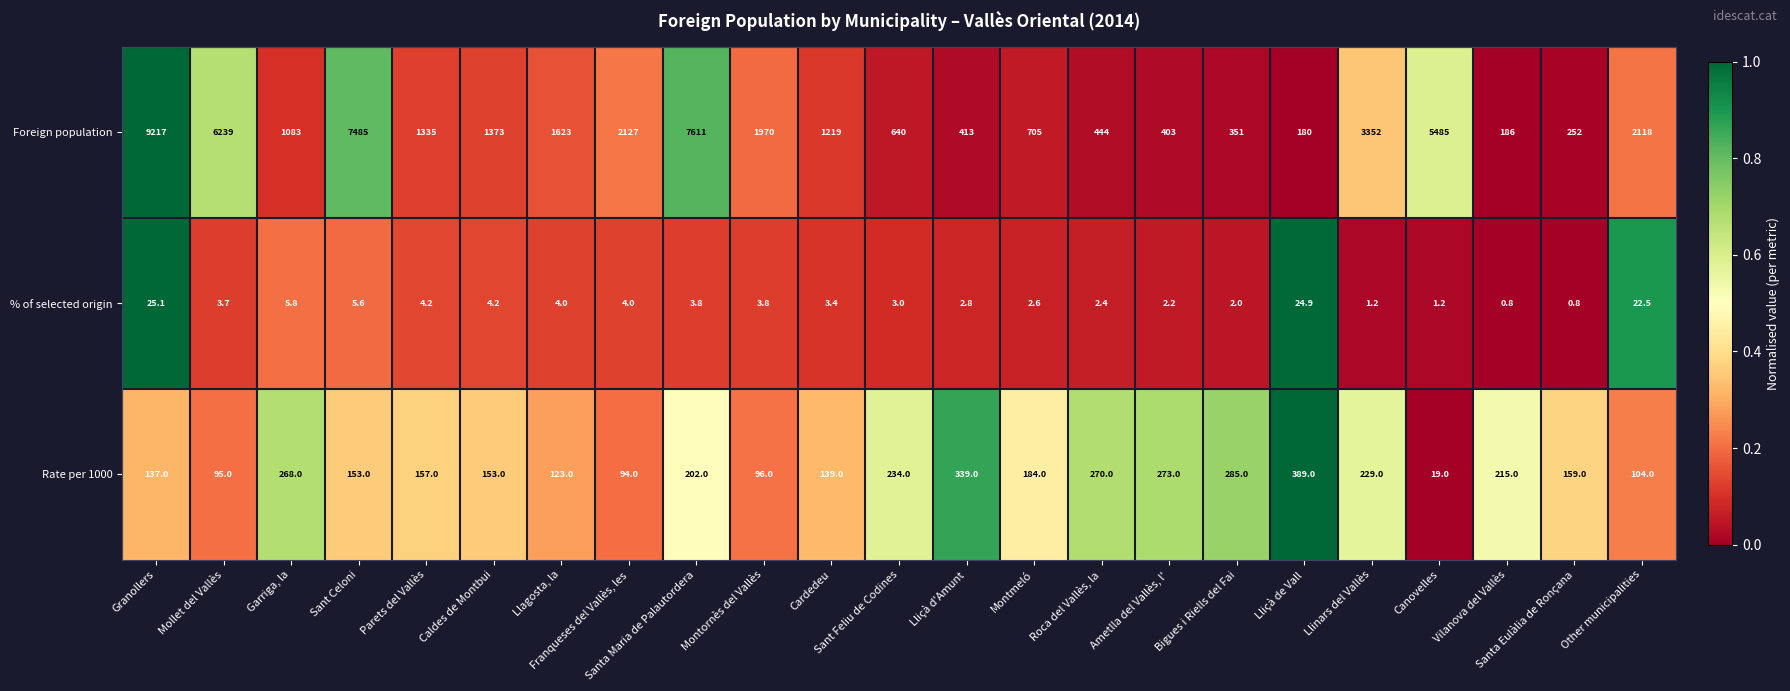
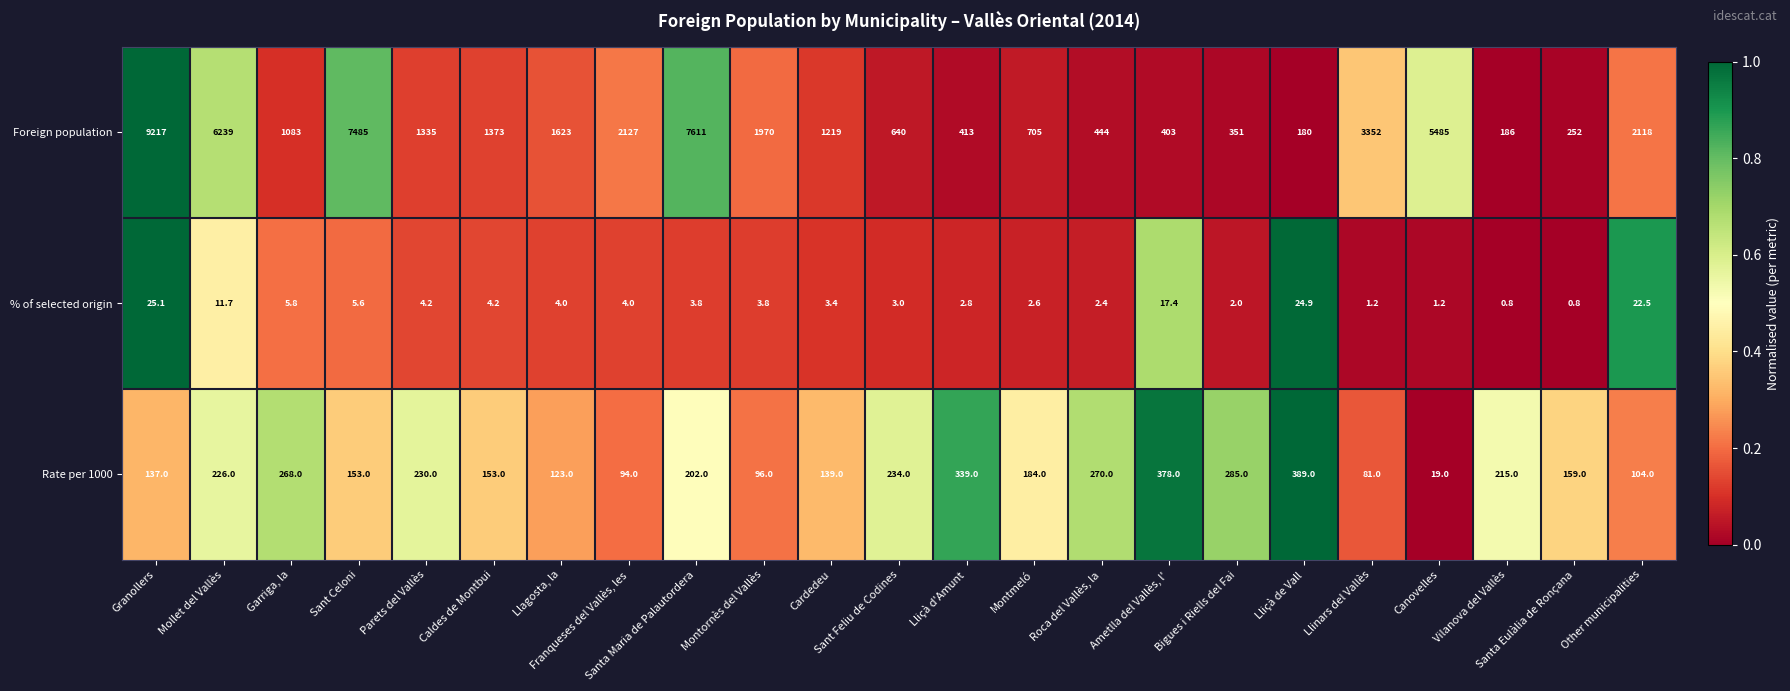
% of selected origin, Mollet del Vallès: 3.7 -> 11.7
% of selected origin, Ametlla del Vallès, l': 2.2 -> 17.4
Rate per 1000, Mollet del Vallès: 95.0 -> 226.0
Rate per 1000, Parets del Vallès: 157.0 -> 230.0
Rate per 1000, Ametlla del Vallès, l': 273.0 -> 378.0
Rate per 1000, Llinars del Vallès: 229.0 -> 81.0
